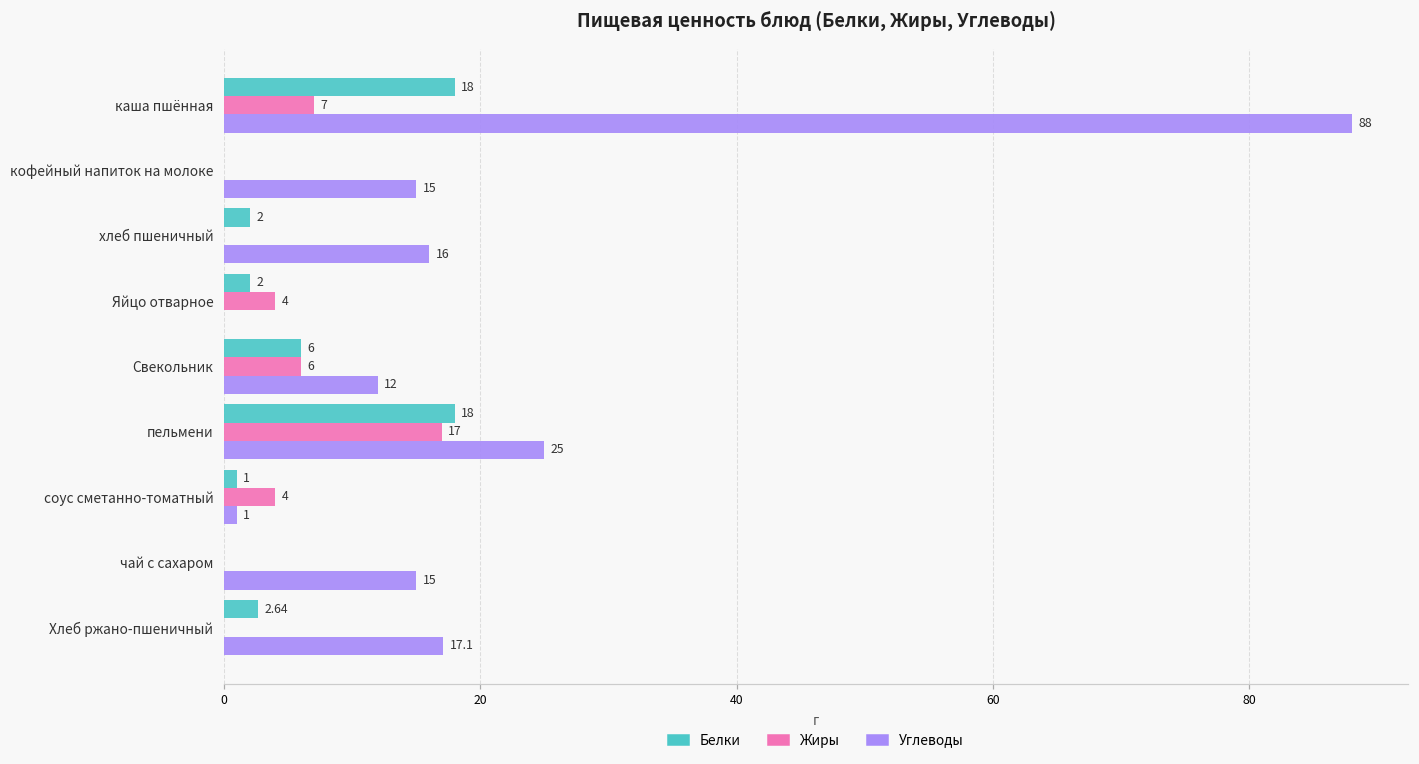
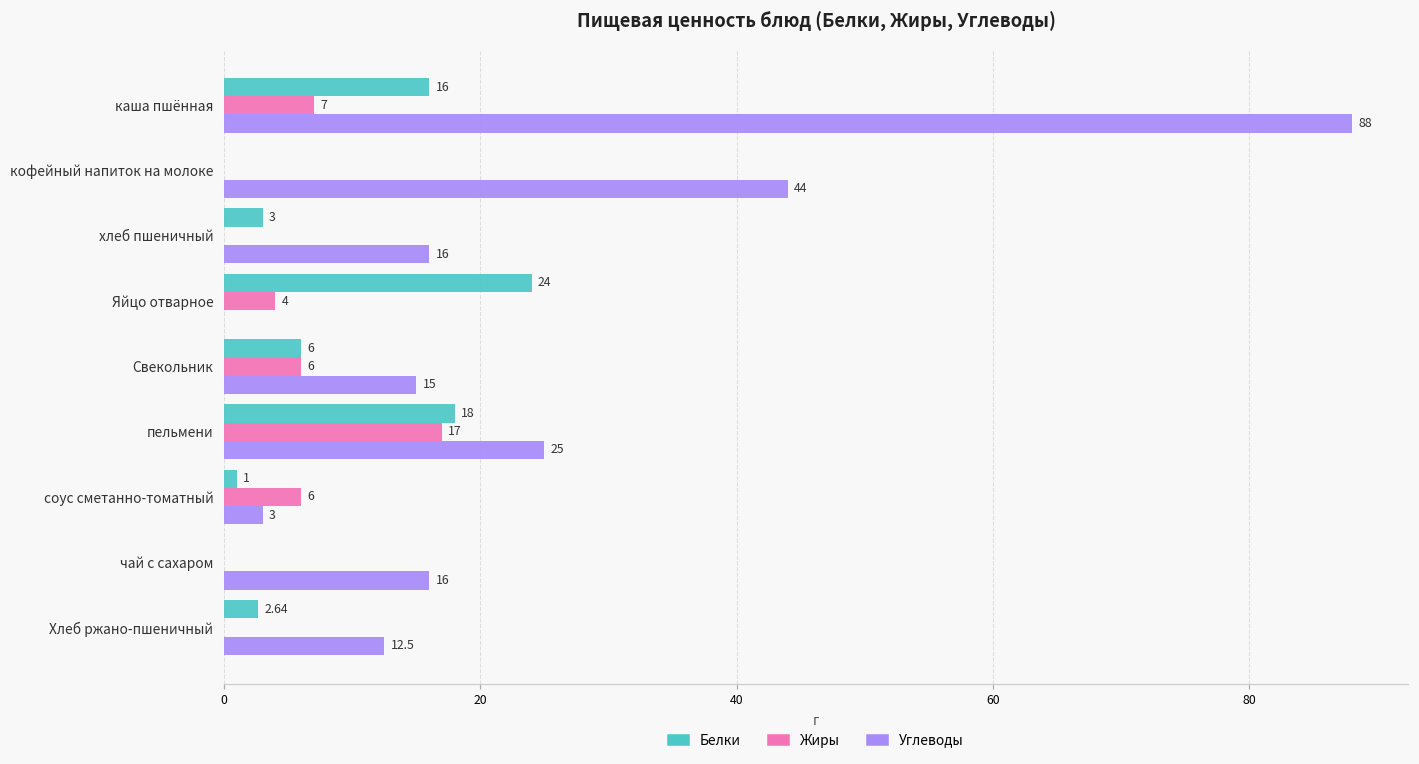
Белки, каша пшённая: 18 -> 16
Углеводы, кофейный напиток на молоке: 15 -> 44
Белки, хлеб пшеничный: 2 -> 3
Белки, Яйцо отварное: 2 -> 24
Углеводы, Свекольник: 12 -> 15
Жиры, соус сметанно-томатный: 4 -> 6
Углеводы, соус сметанно-томатный: 1 -> 3
Углеводы, чай с сахаром: 15 -> 16
Углеводы, Хлеб ржано-пшеничный: 17.1 -> 12.5
